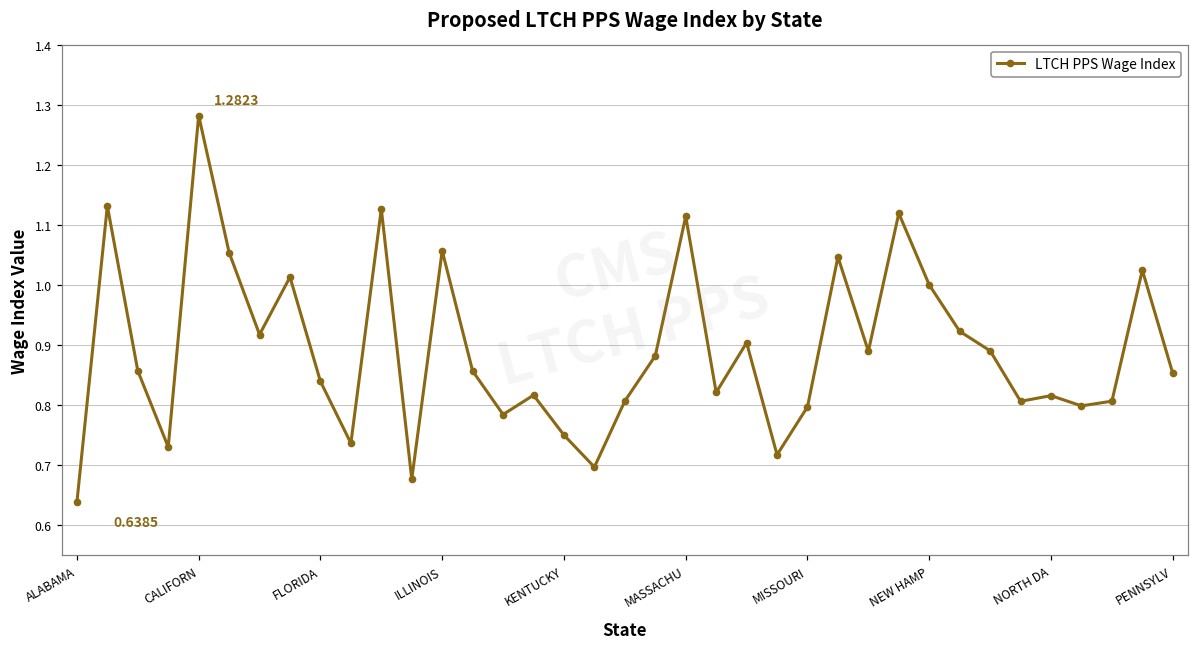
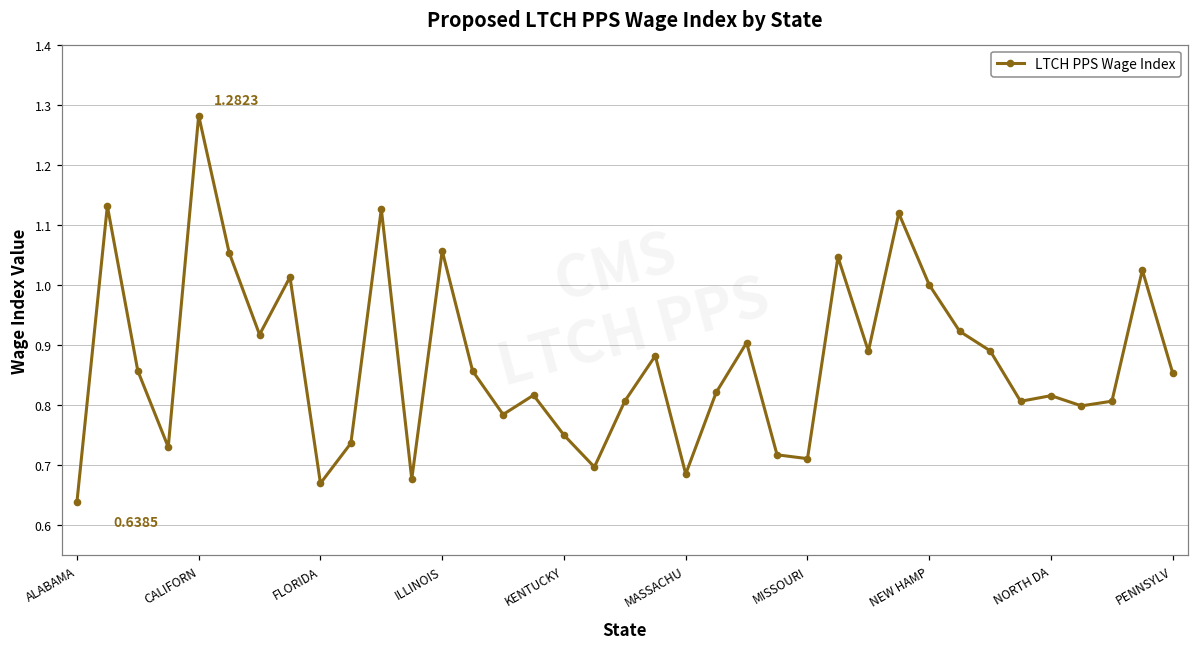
FLORIDA: 0.84 -> 0.67
MASSACHU: 1.11 -> 0.69
MISSOURI: 0.80 -> 0.71
